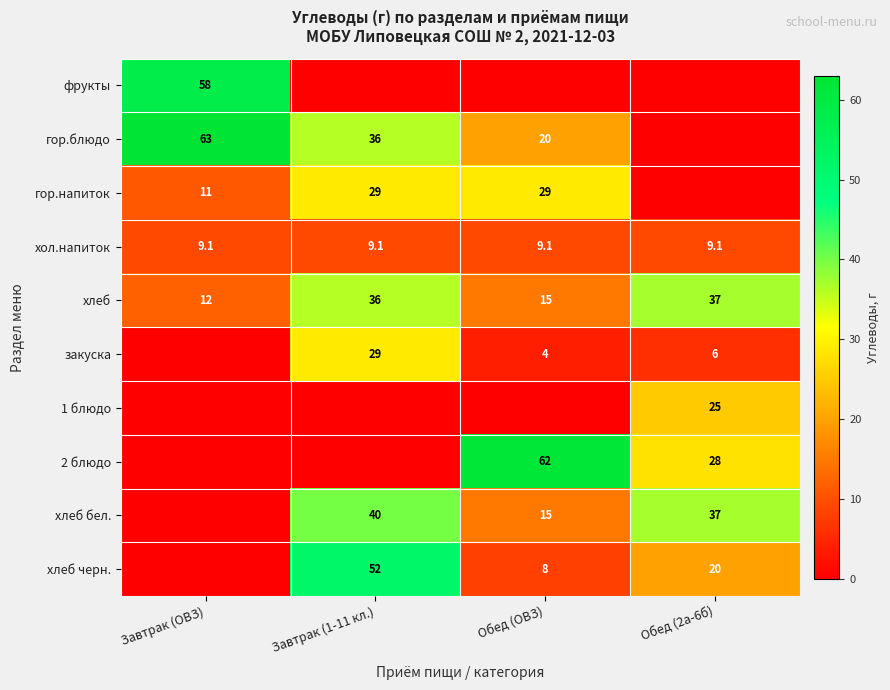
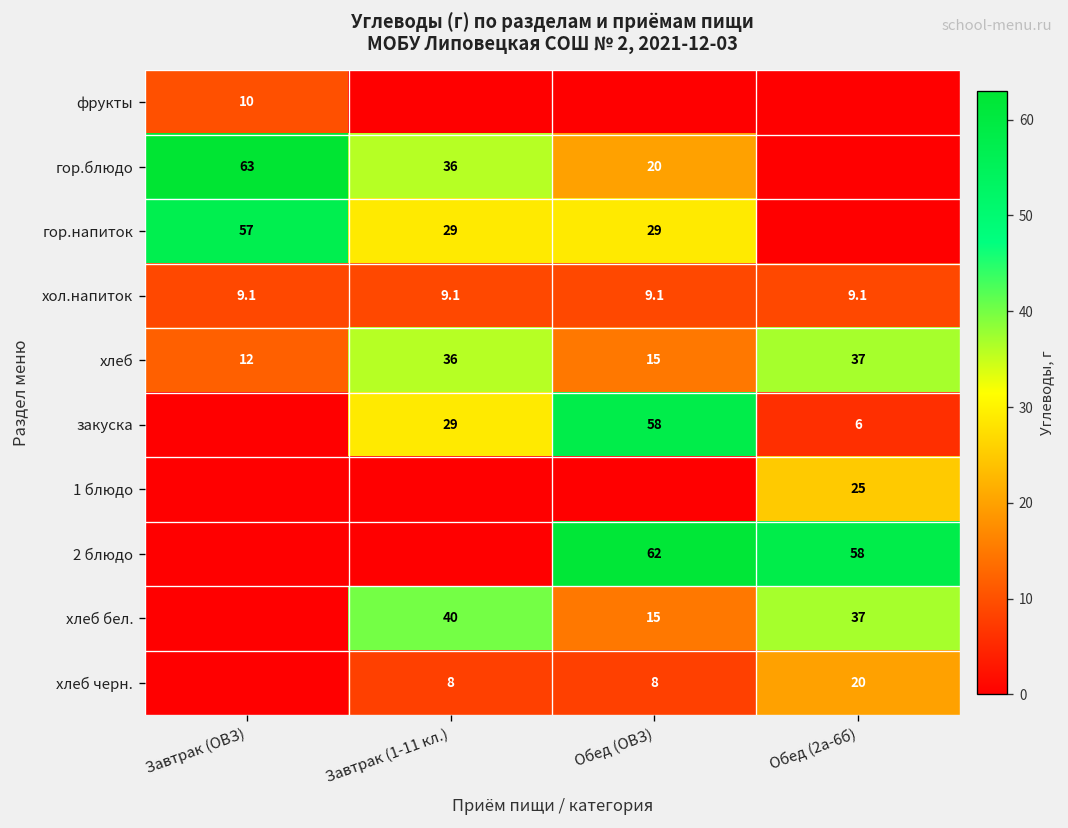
фрукты, Завтрак (ОВЗ): 58 -> 10
гор.напиток, Завтрак (ОВЗ): 11 -> 57
закуска, Обед (ОВЗ): 4 -> 58
2 блюдо, Обед (2а-6б): 28 -> 58
хлеб черн., Завтрак (1-11 кл.): 52 -> 8
